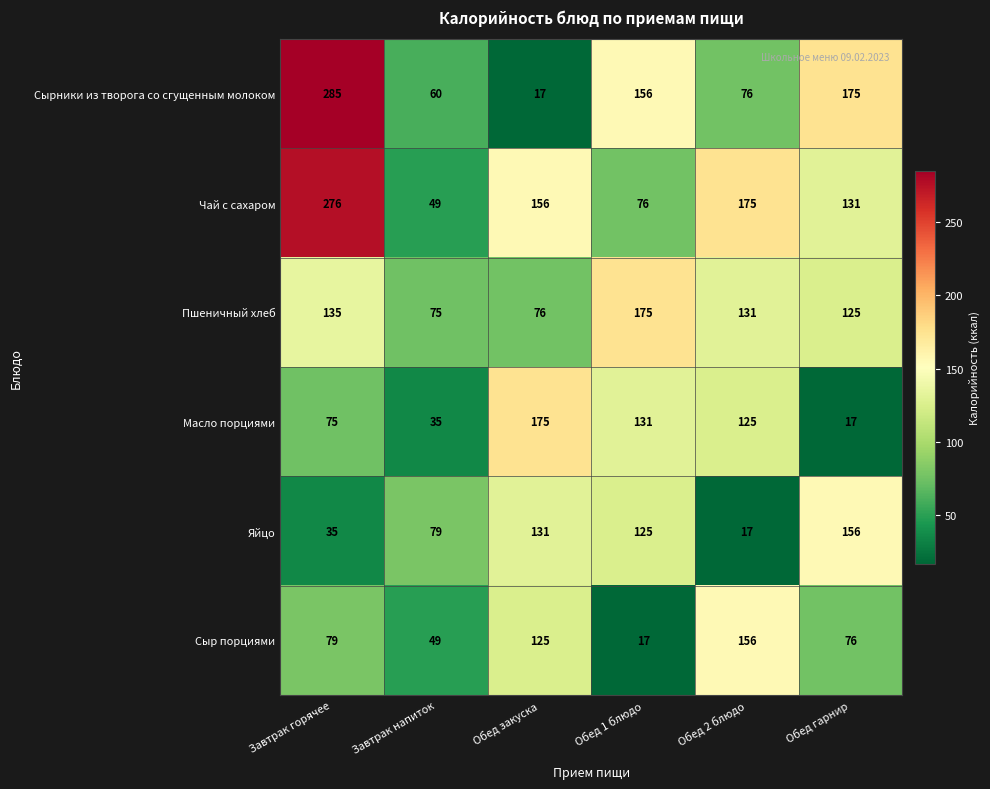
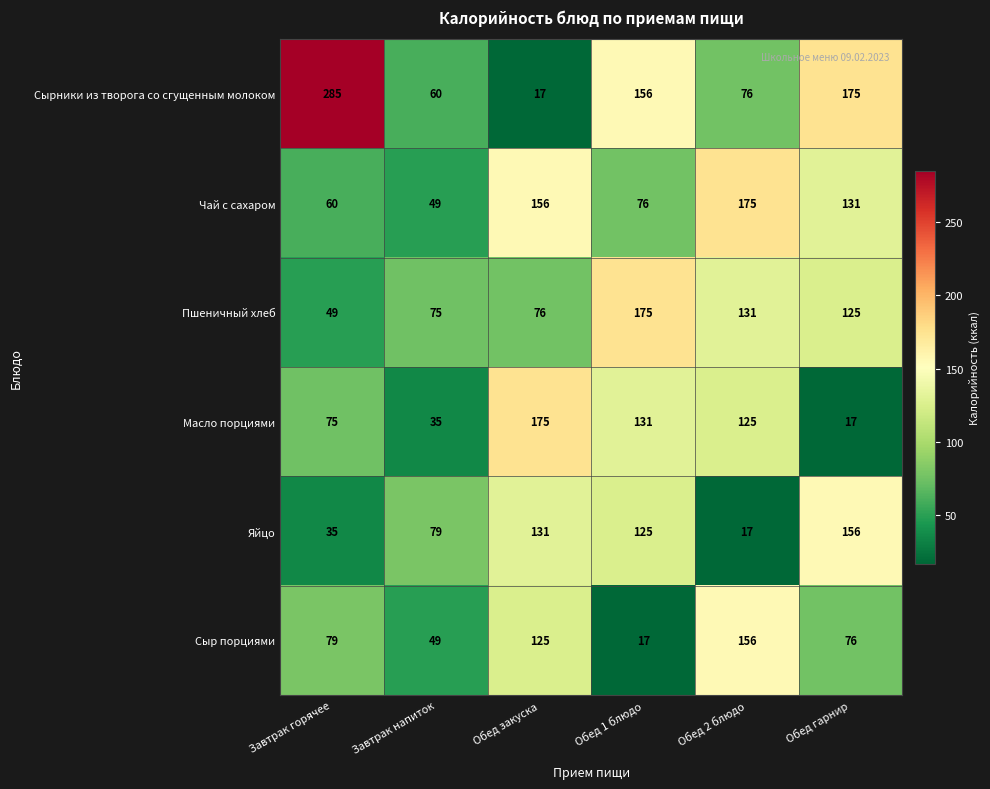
Чай с сахаром, Завтрак горячее: 276 -> 60
Пшеничный хлеб, Завтрак горячее: 135 -> 49
